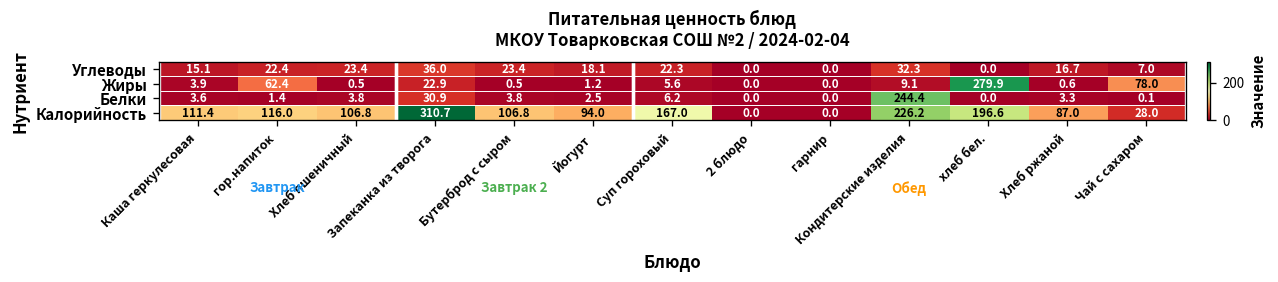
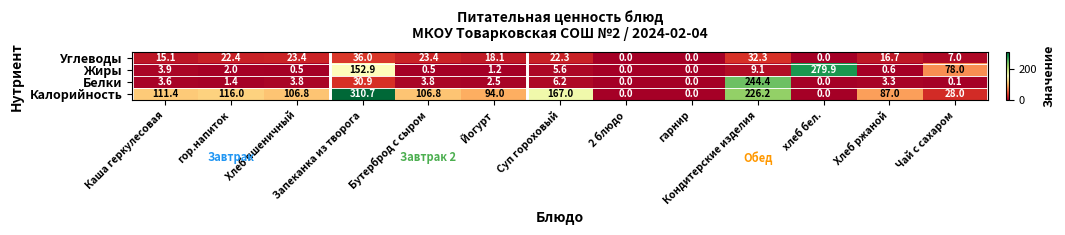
Жиры, гор.напиток: 62.4 -> 2.0
Жиры, Запеканка из творога: 22.9 -> 152.9
Калорийность, хлеб бел.: 196.6 -> 0.0
